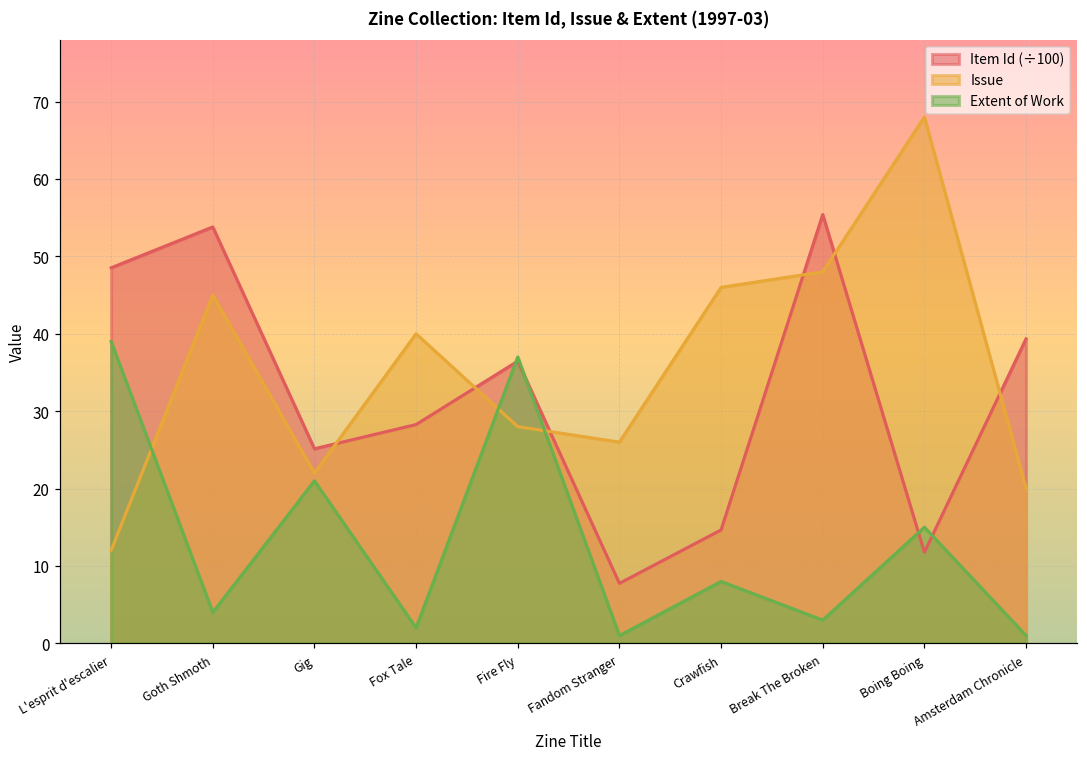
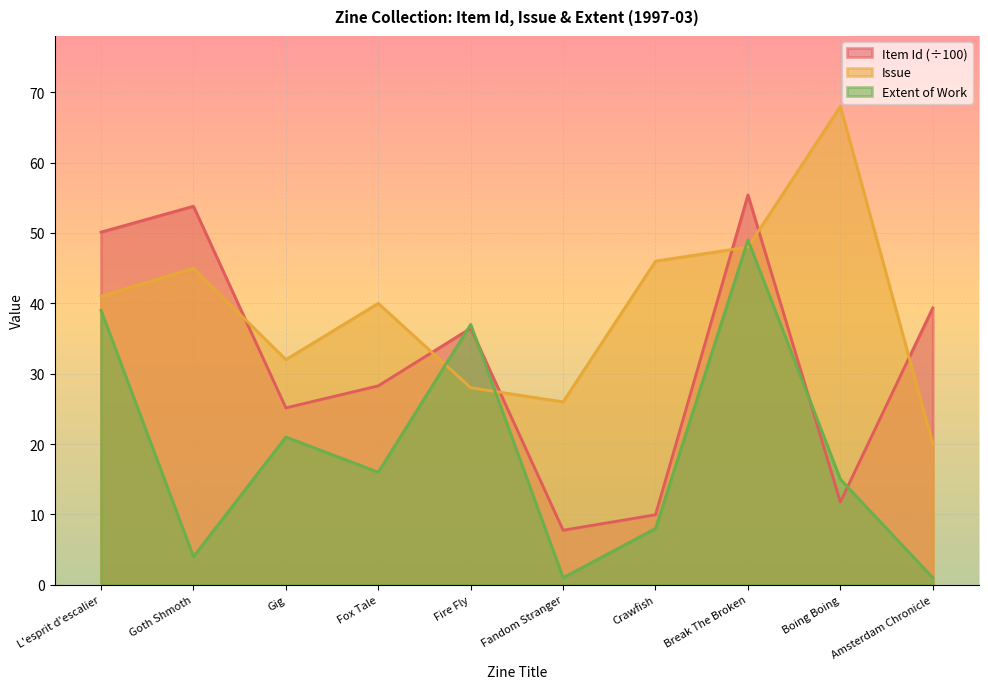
Item Id (÷100), L'esprit d'escalier: 49 -> 50
Issue, L'esprit d'escalier: 12 -> 41
Issue, Gig: 22 -> 32
Extent of Work, Fox Tale: 2 -> 16
Item Id (÷100), Crawfish: 15 -> 10
Extent of Work, Break The Broken: 3 -> 49
